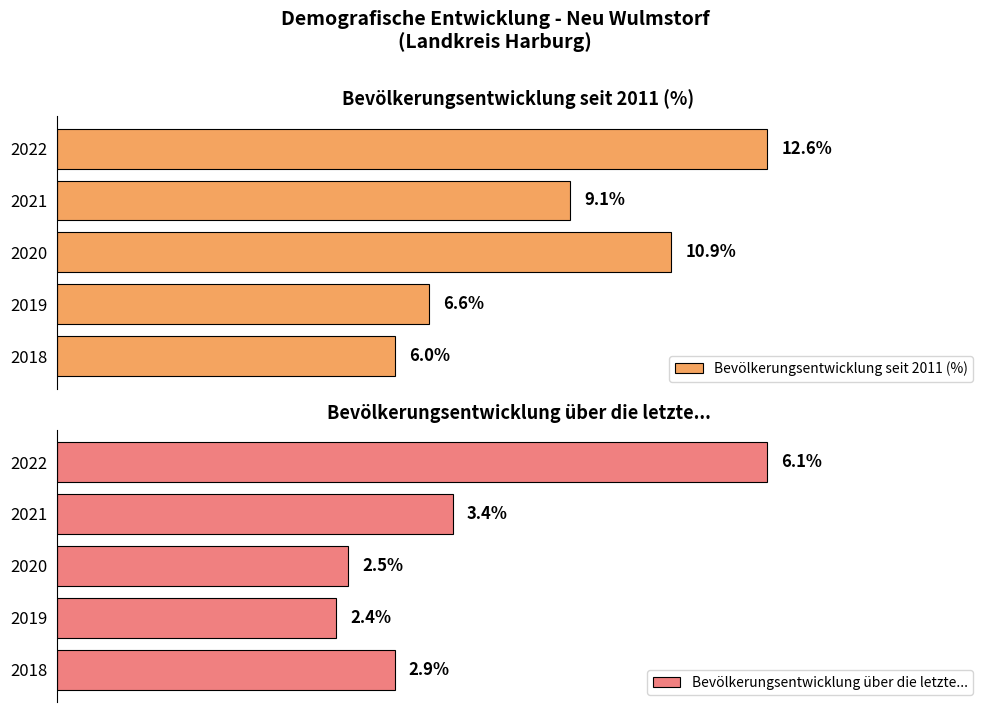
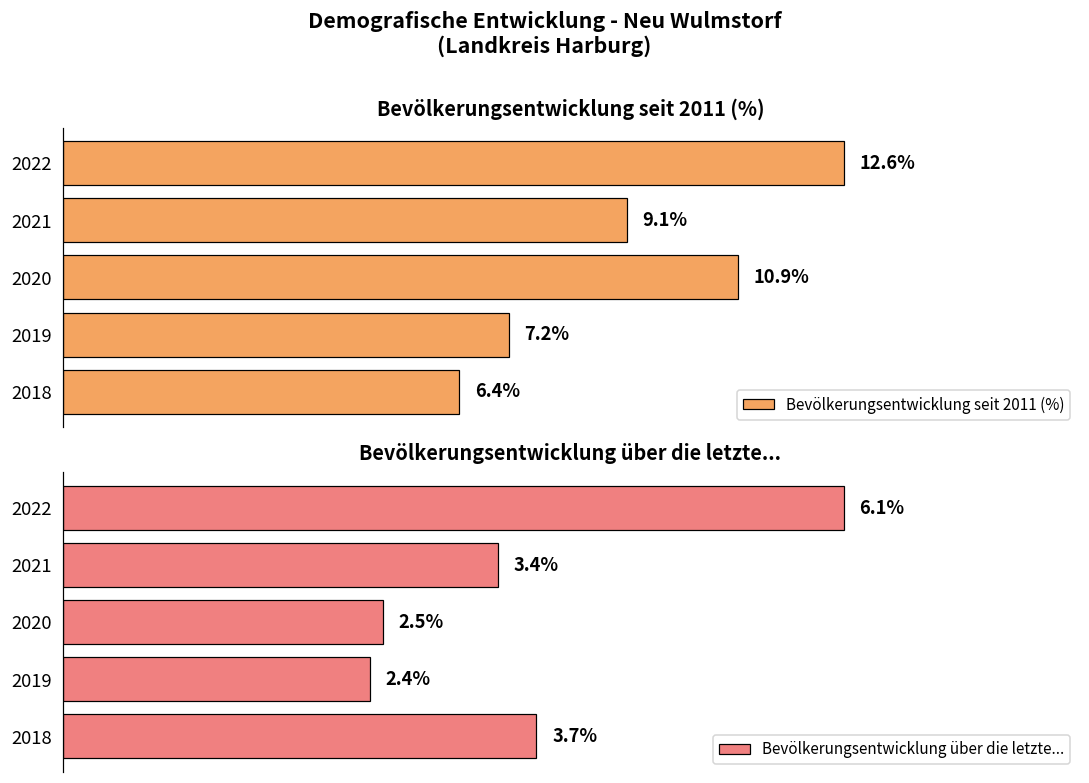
Bevölkerungsentwicklung seit 2011 (%), 2019: 6.6% -> 7.2%
Bevölkerungsentwicklung seit 2011 (%), 2018: 6.0% -> 6.4%
Bevölkerungsentwicklung über die letzte..., 2018: 2.9% -> 3.7%
